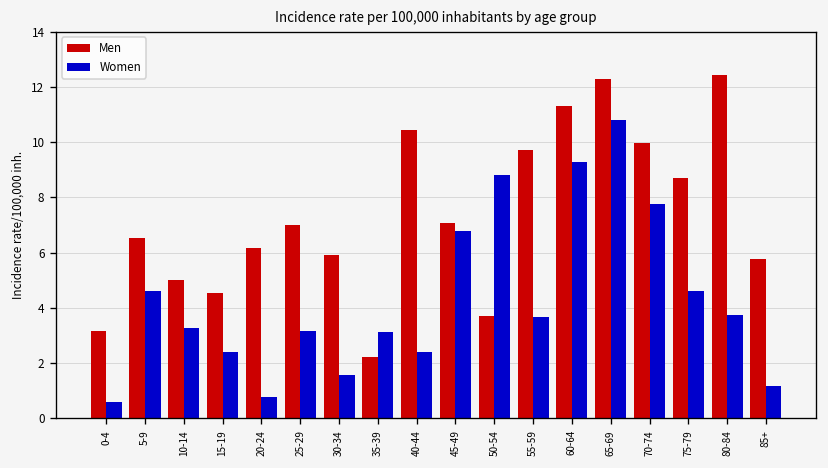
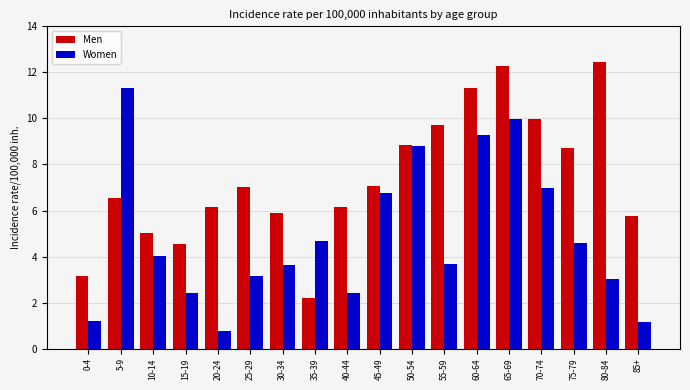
Women, 0-4: 0.6 -> 1.2
Women, 5-9: 4.6 -> 11.3
Women, 10-14: 3.3 -> 4.0
Women, 30-34: 1.6 -> 3.6
Women, 35-39: 3.1 -> 4.7
Men, 40-44: 10.4 -> 6.1
Men, 50-54: 3.7 -> 8.9
Women, 65-69: 10.8 -> 10.0
Women, 70-74: 7.8 -> 7.0
Women, 80-84: 3.7 -> 3.0
